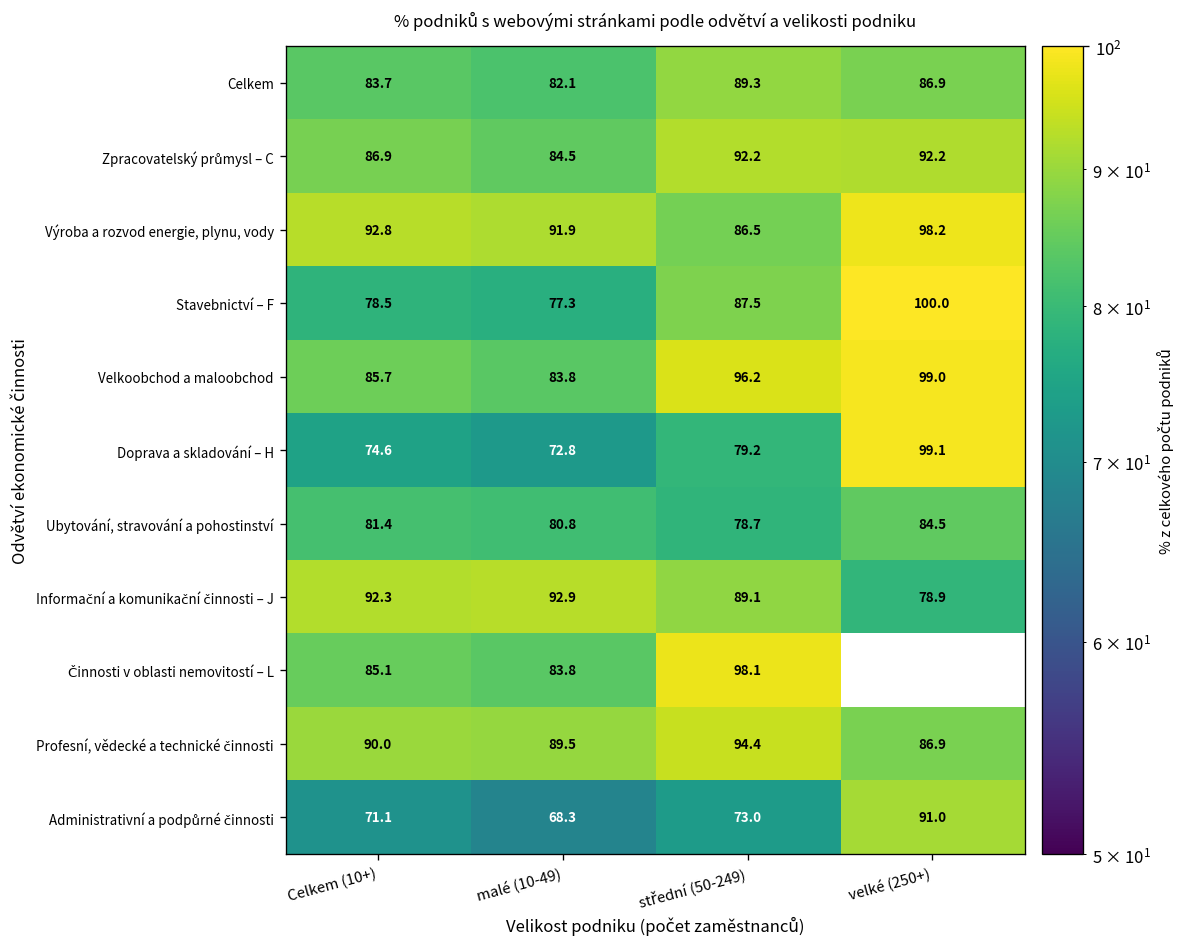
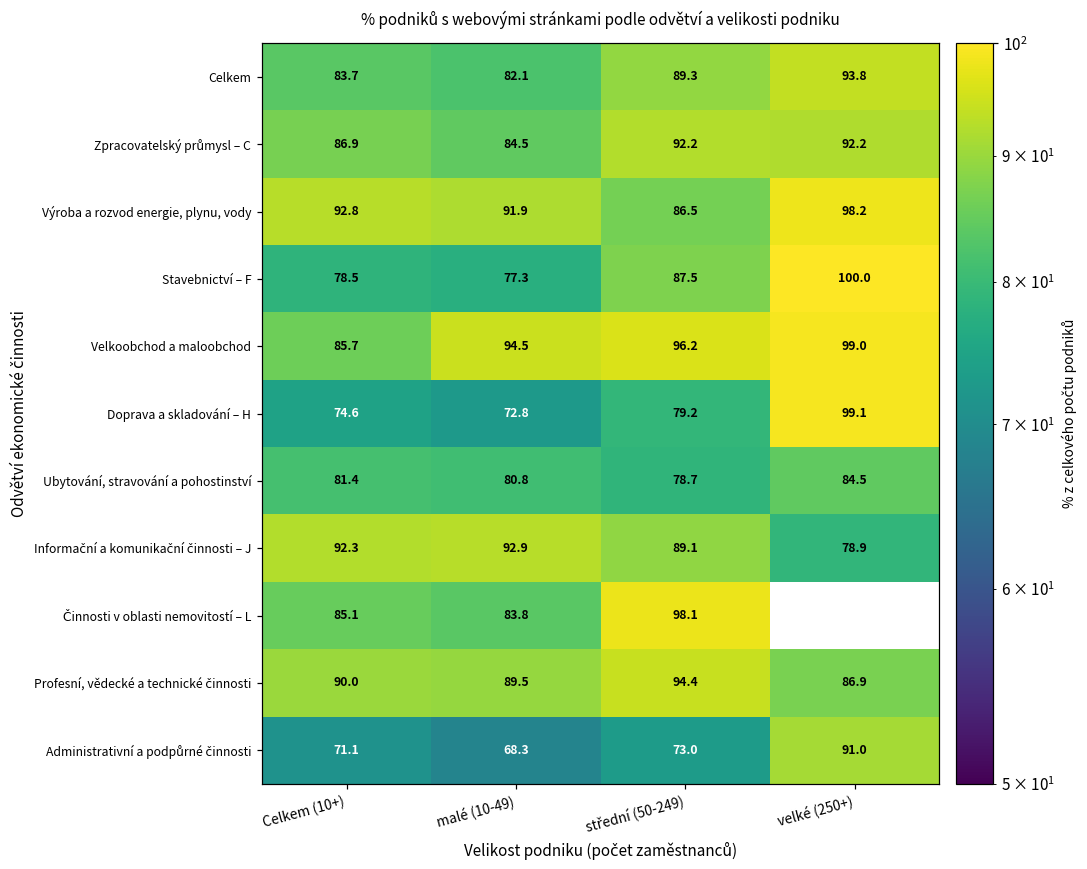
Celkem, velké (250+): 86.9 -> 93.8
Velkoobchod a maloobchod, malé (10-49): 83.8 -> 94.5
